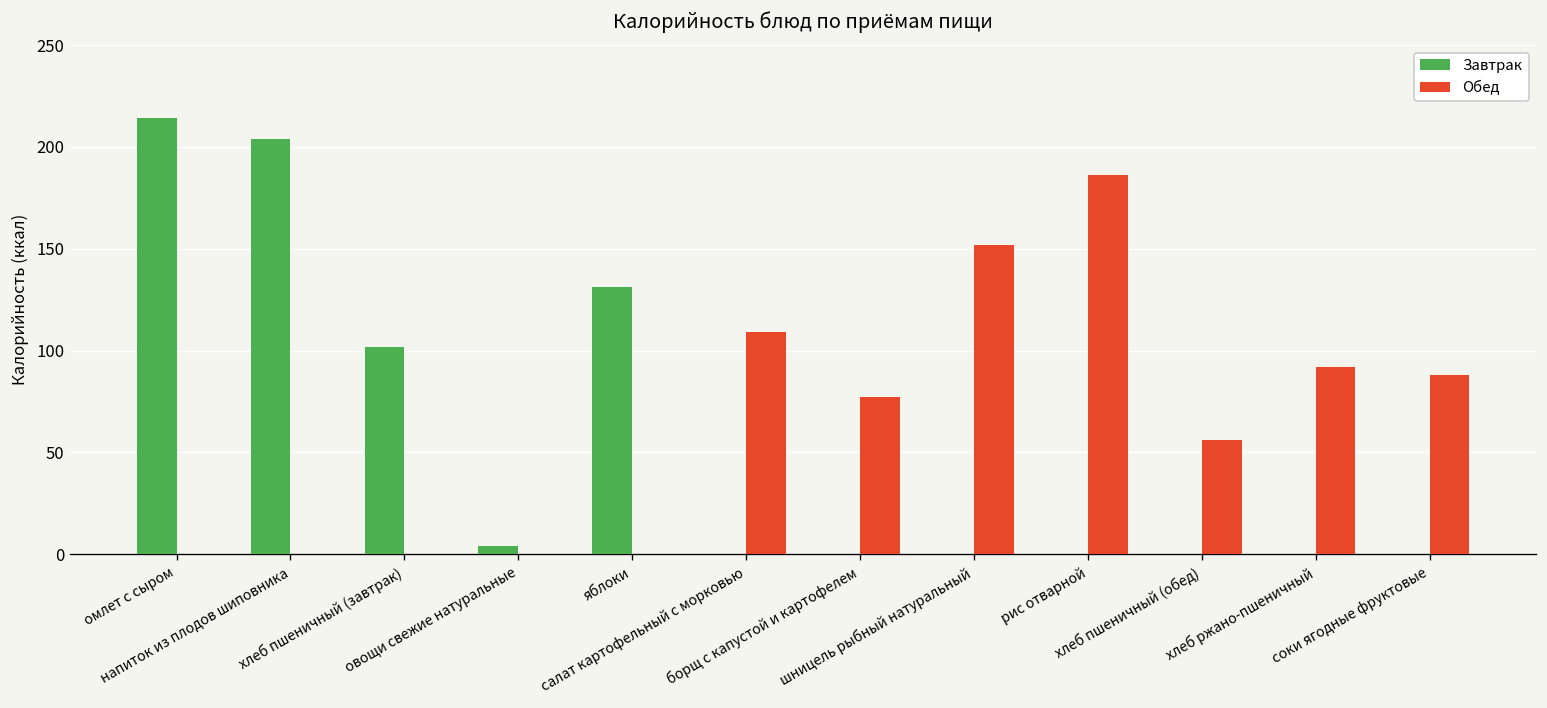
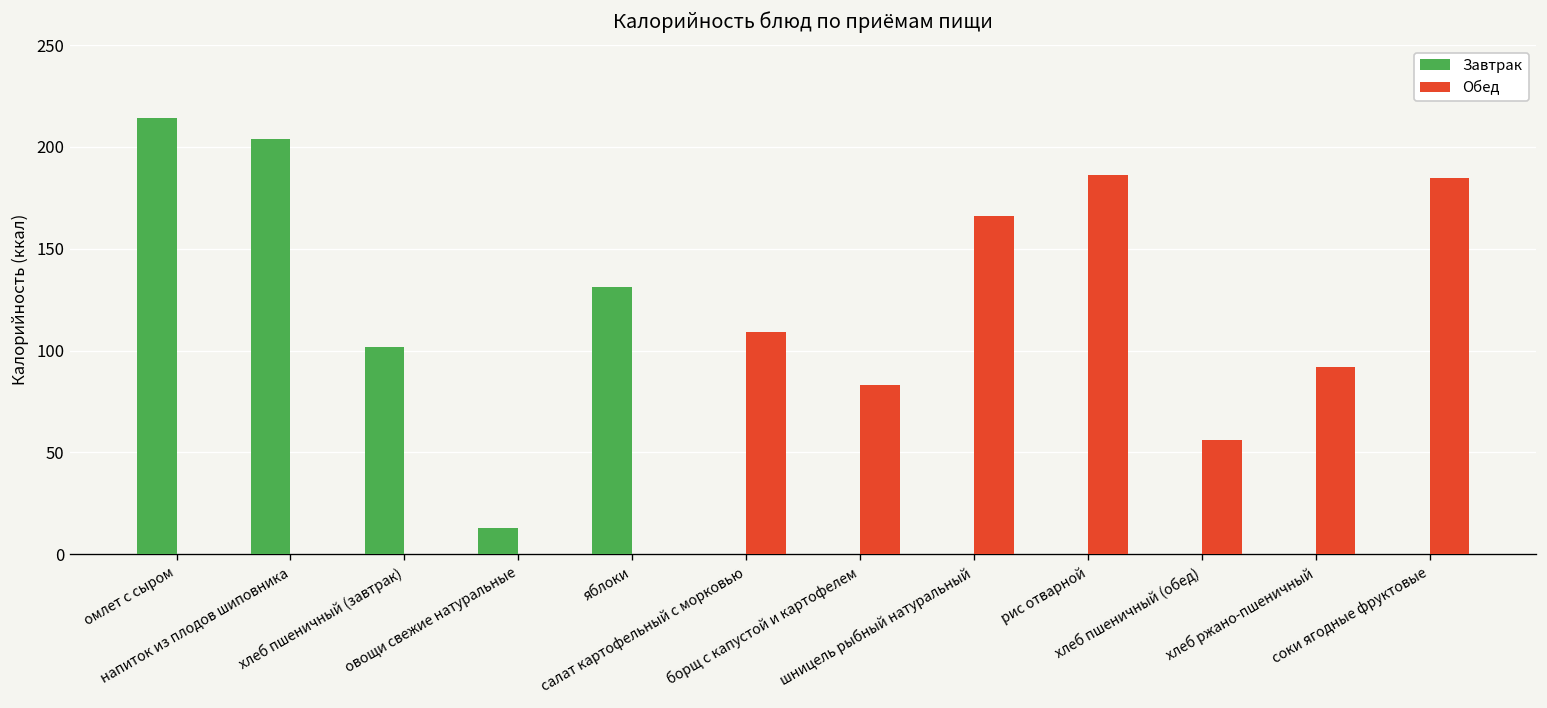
Завтрак, овощи свежие натуральные: 4 -> 13
Обед, борщ с капустой и картофелем: 77 -> 83
Обед, шницель рыбный натуральный: 152 -> 166
Обед, соки ягодные фруктовые: 88 -> 185
